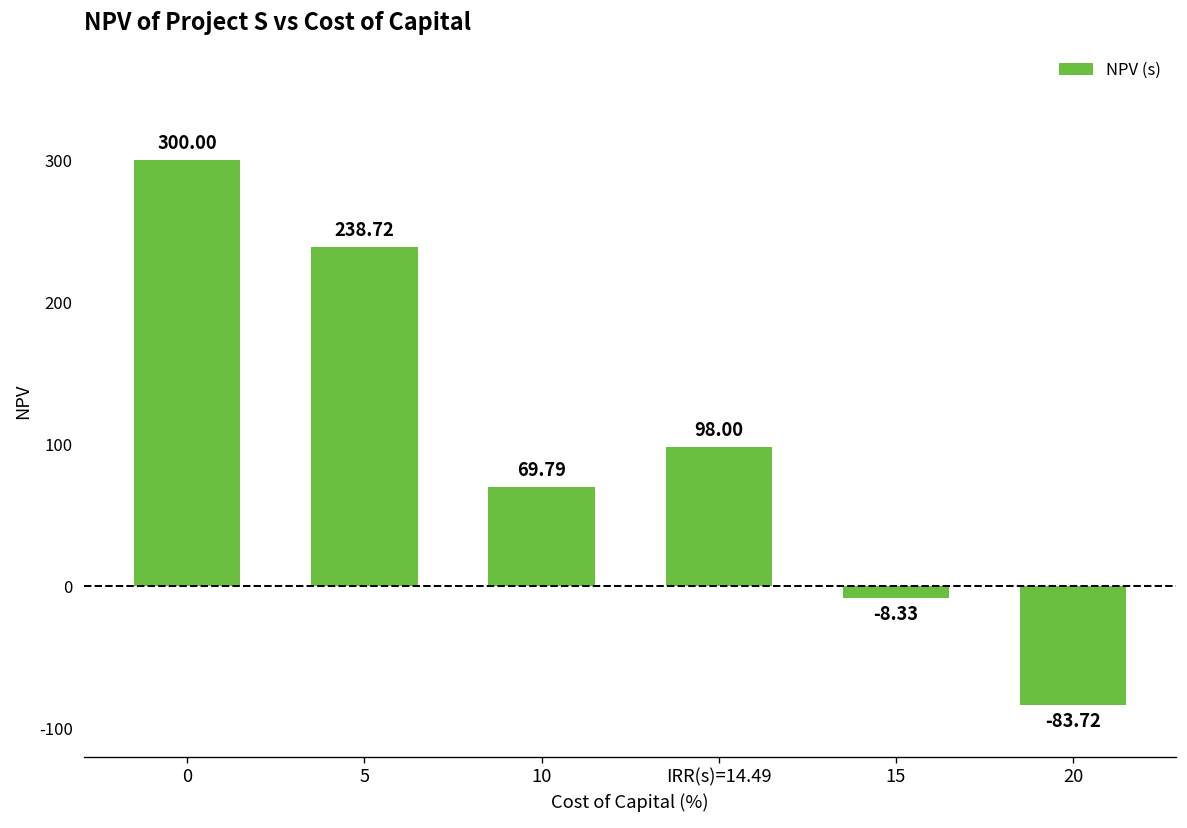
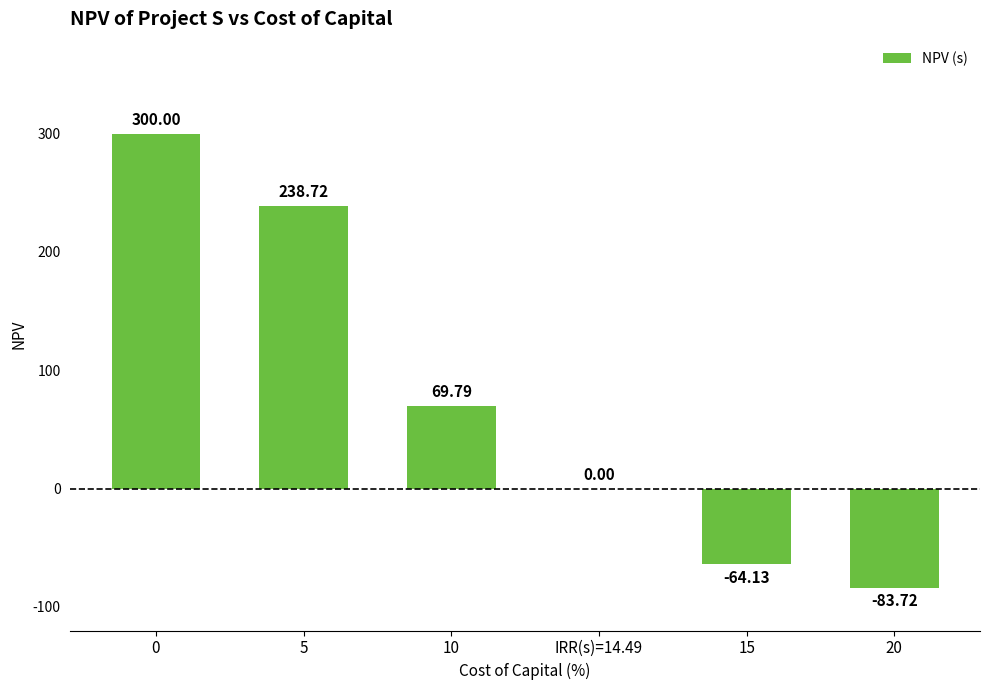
IRR(s)=14.49: 98.00 -> 0.00
15: -8.33 -> -64.13
